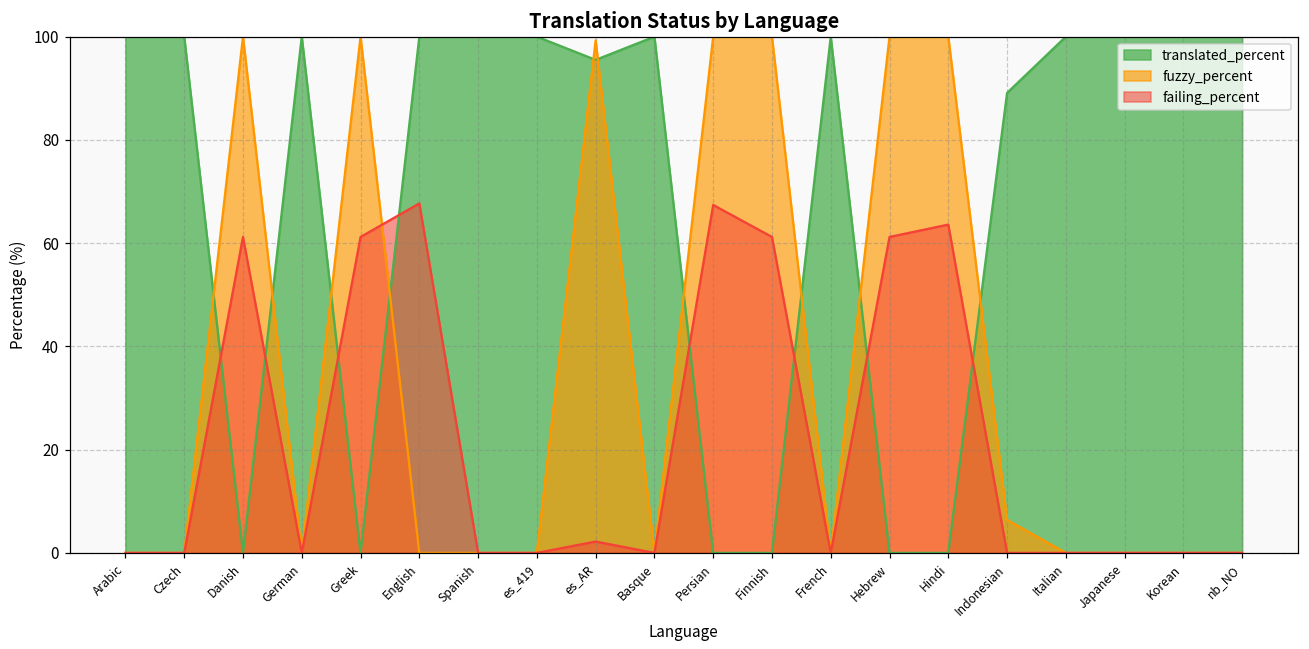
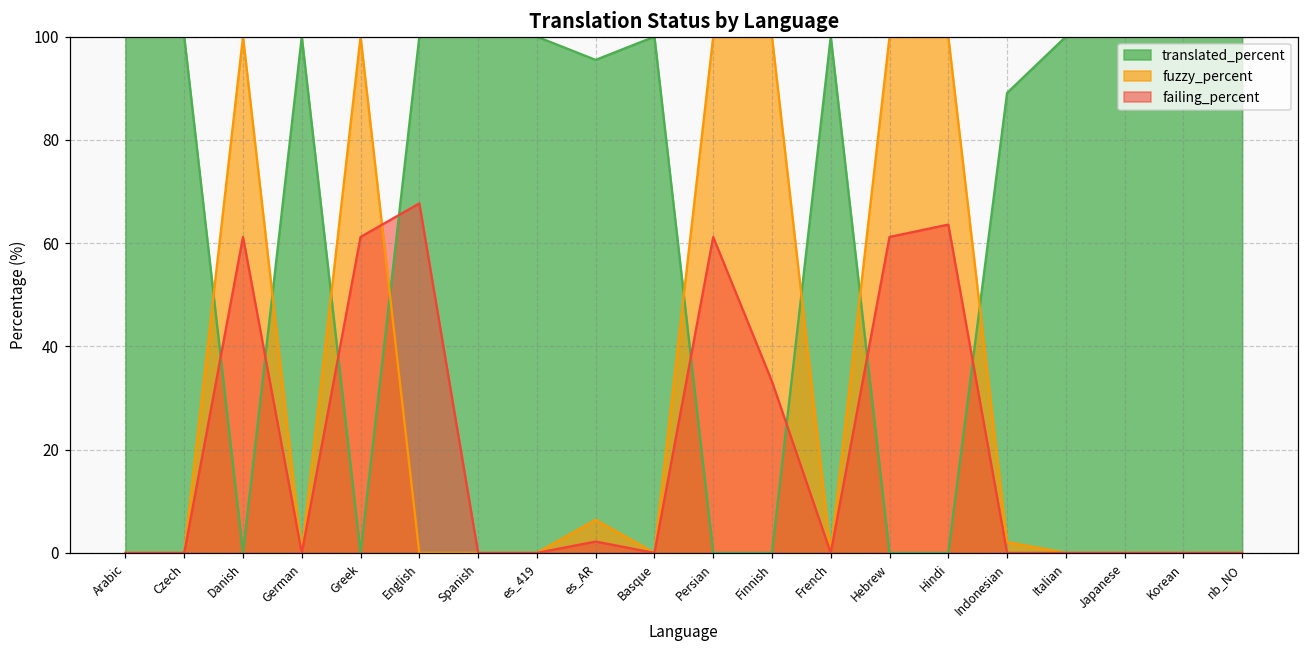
fuzzy_percent, es_AR: 99 -> 6
failing_percent, Persian: 67 -> 61
failing_percent, Finnish: 61 -> 33
fuzzy_percent, Indonesian: 6 -> 2
